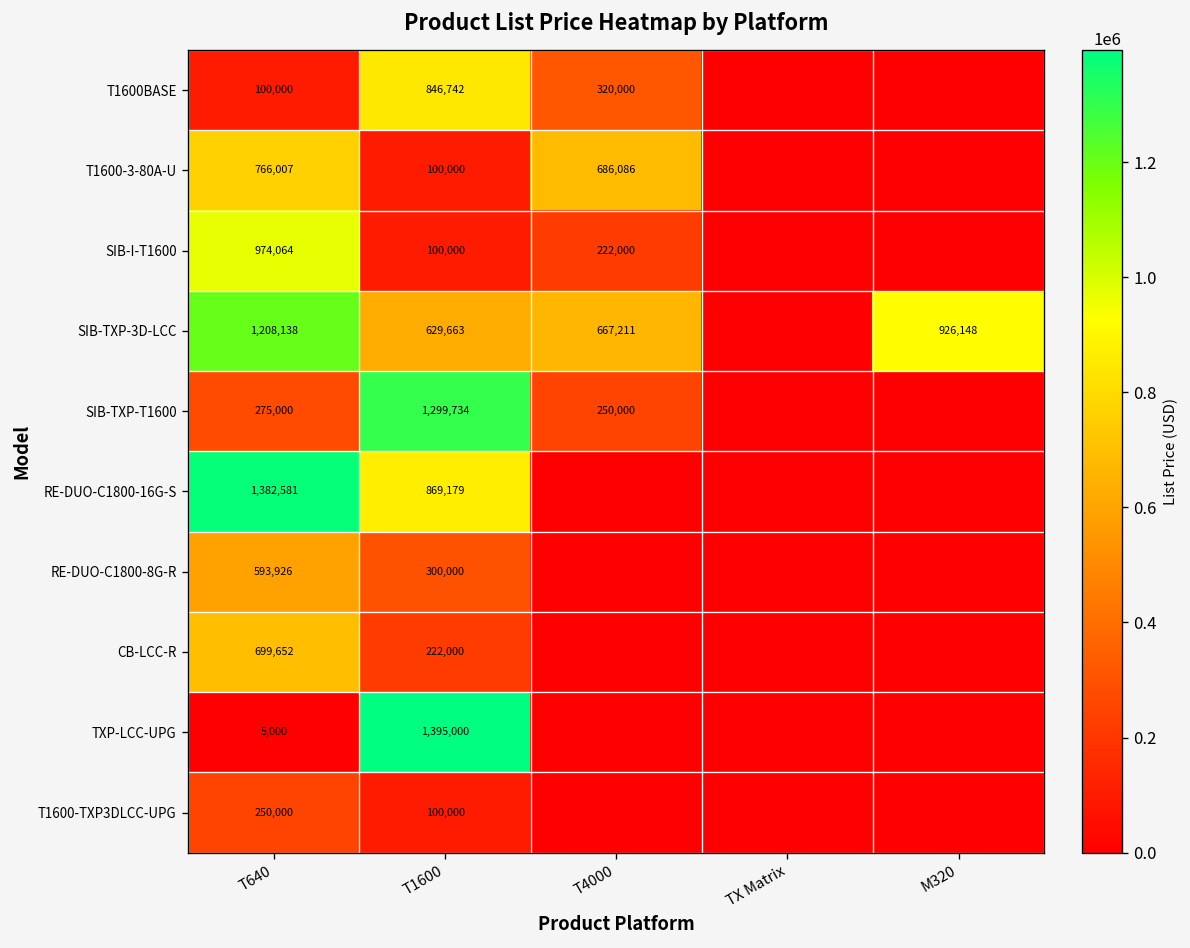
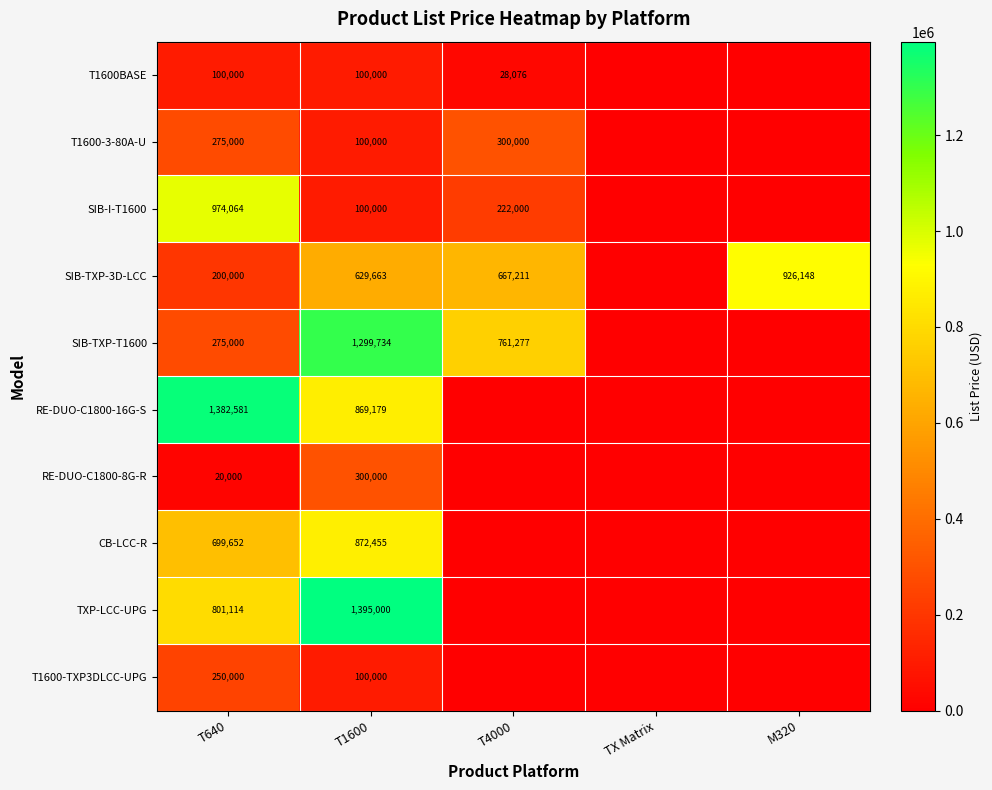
T1600BASE, T1600: 846,742 -> 100,000
T1600BASE, T4000: 320,000 -> 28,076
T1600-3-80A-U, T640: 766,007 -> 275,000
T1600-3-80A-U, T4000: 686,086 -> 300,000
SIB-TXP-3D-LCC, T640: 1,208,138 -> 200,000
SIB-TXP-T1600, T4000: 250,000 -> 761,277
RE-DUO-C1800-8G-R, T640: 593,926 -> 20,000
CB-LCC-R, T1600: 222,000 -> 872,455
TXP-LCC-UPG, T640: 5,000 -> 801,114
